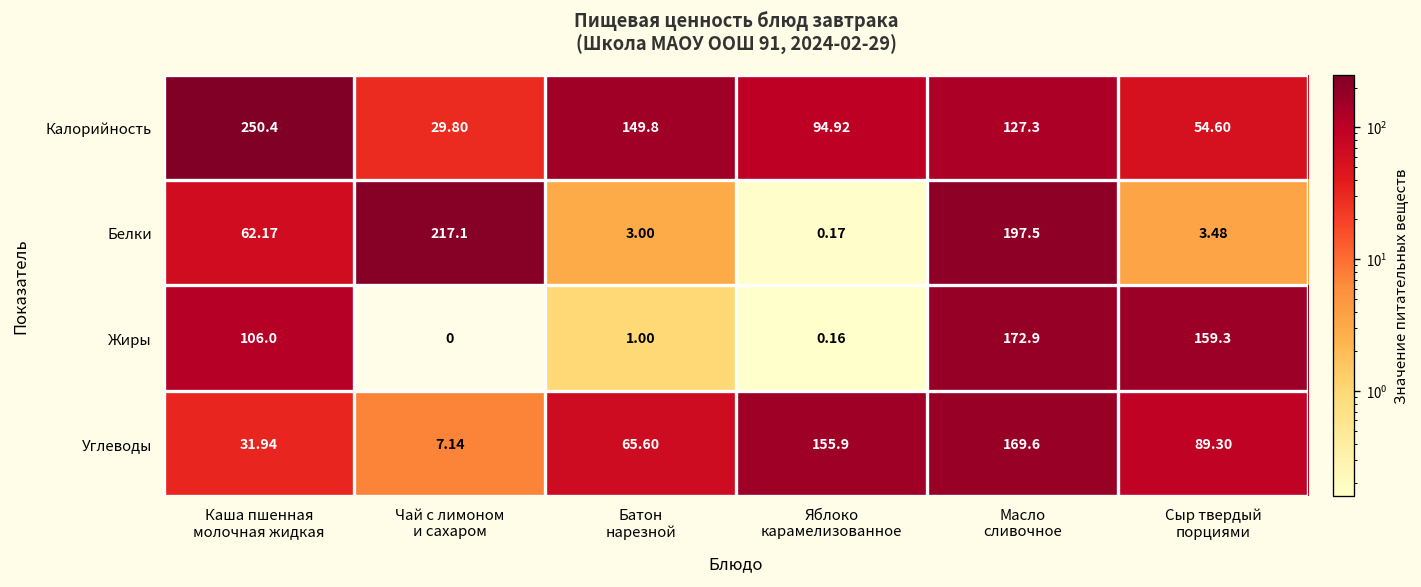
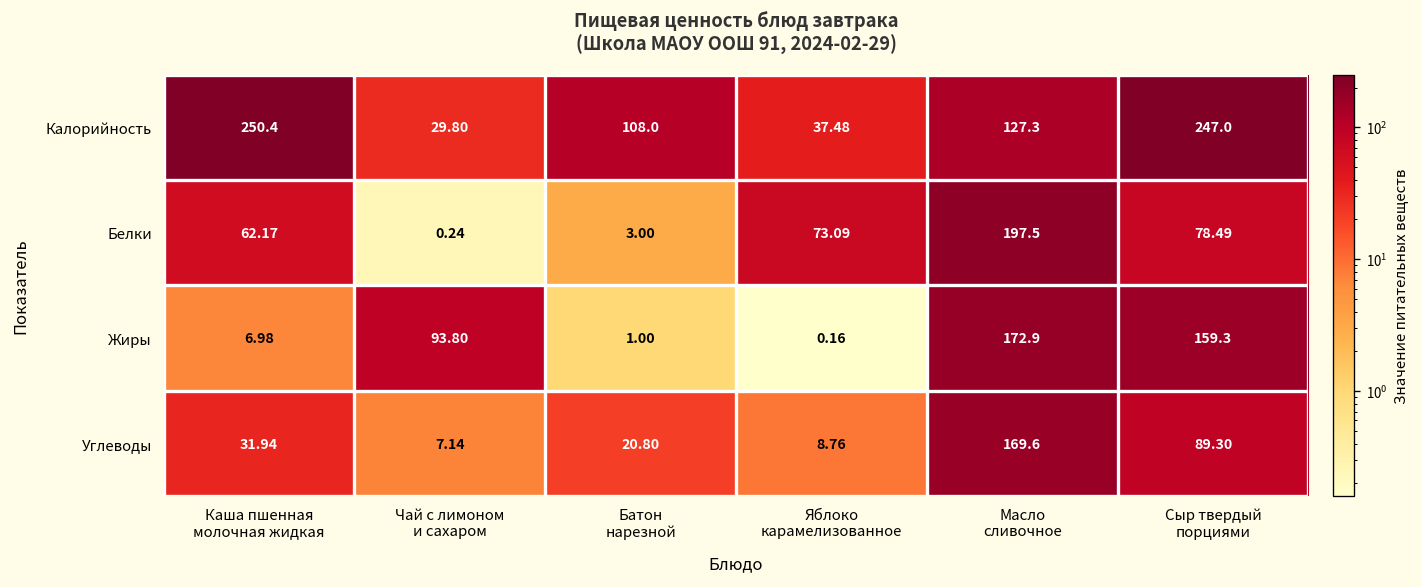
Калорийность, Батон нарезной: 149.8 -> 108.0
Калорийность, Яблоко карамелизованное: 94.92 -> 37.48
Калорийность, Сыр твердый порциями: 54.60 -> 247.0
Белки, Чай с лимоном и сахаром: 217.1 -> 0.24
Белки, Яблоко карамелизованное: 0.17 -> 73.09
Белки, Сыр твердый порциями: 3.48 -> 78.49
Жиры, Каша пшенная молочная жидкая: 106.0 -> 6.98
Жиры, Чай с лимоном и сахаром: 0 -> 93.80
Углеводы, Батон нарезной: 65.60 -> 20.80
Углеводы, Яблоко карамелизованное: 155.9 -> 8.76
